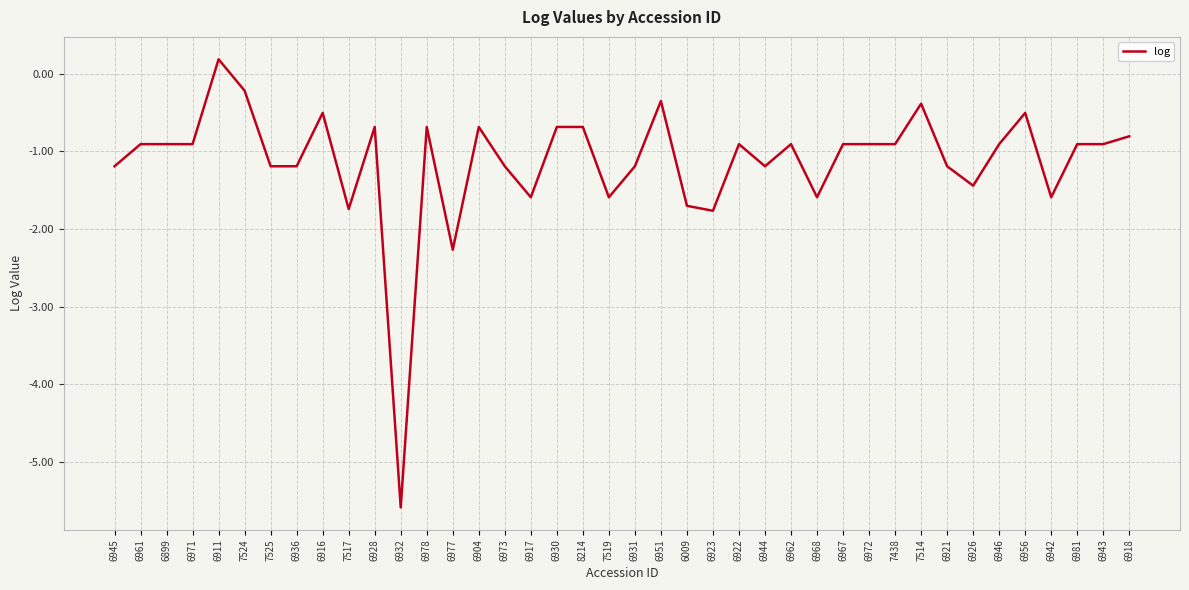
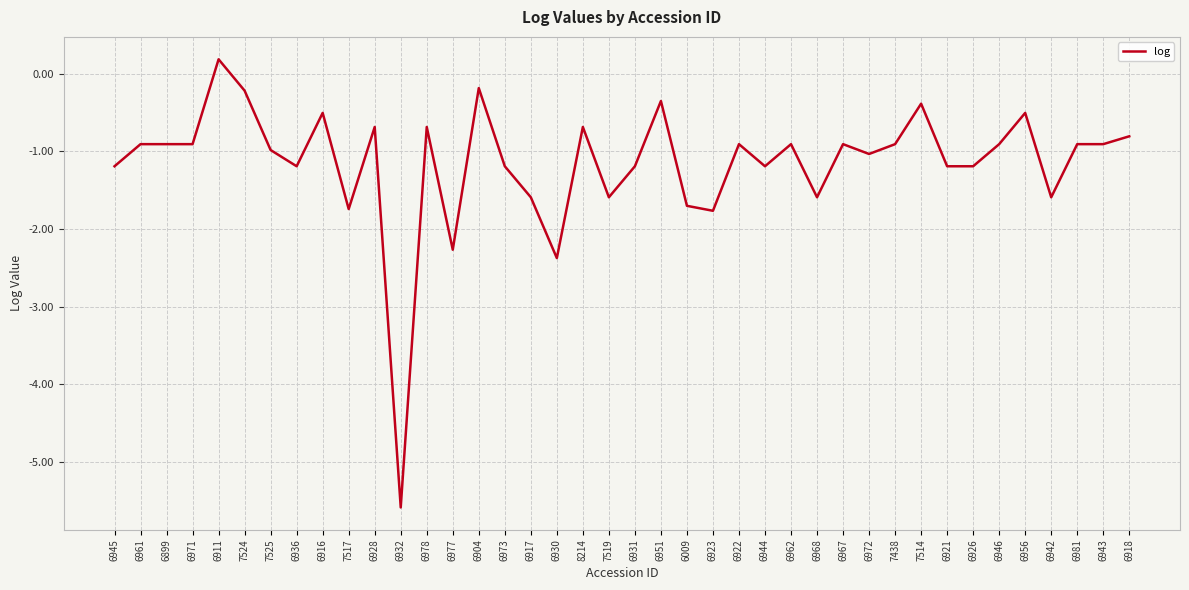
7525: -1.2 -> -1.0
6904: -0.7 -> -0.2
6930: -0.7 -> -2.4
6972: -0.9 -> -1.0
6926: -1.4 -> -1.2
